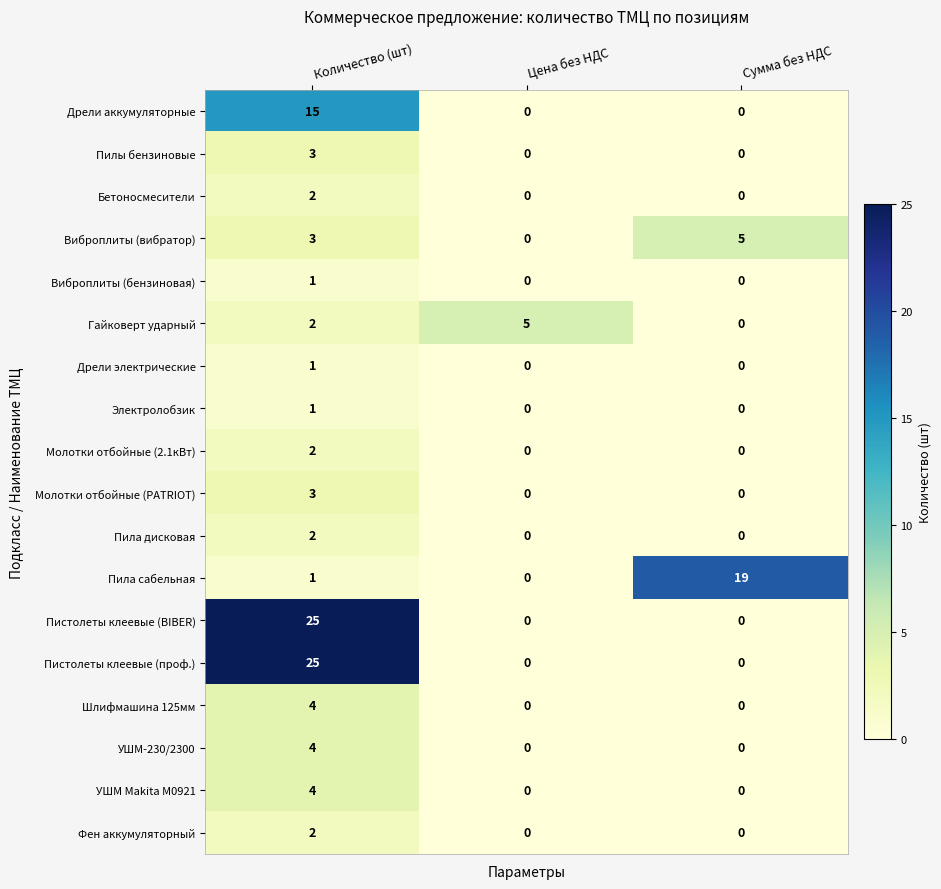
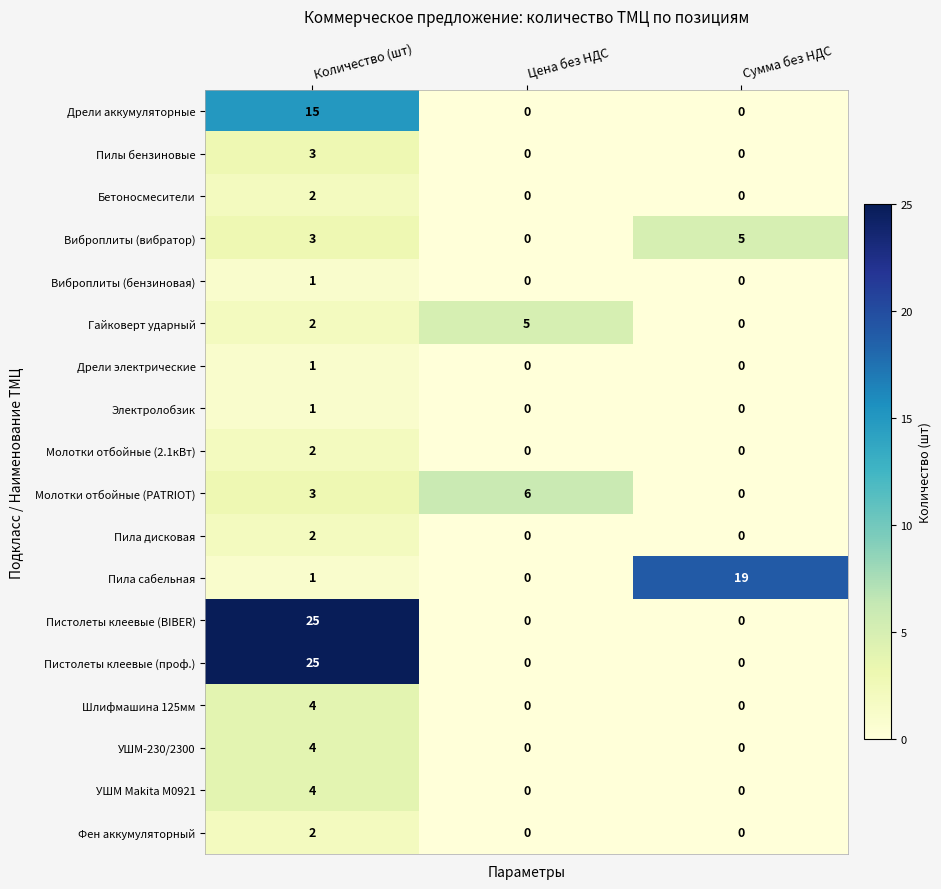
Молотки отбойные (PATRIOT), Цена без НДС: 0 -> 6
